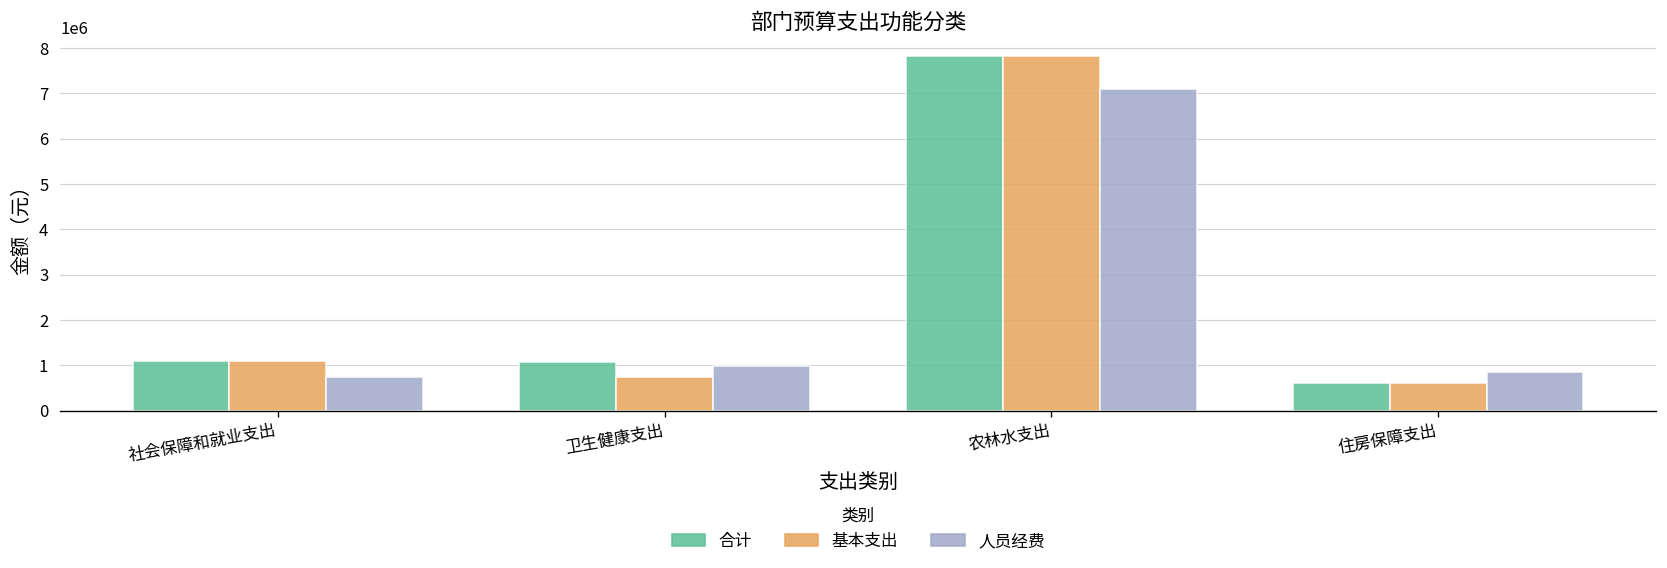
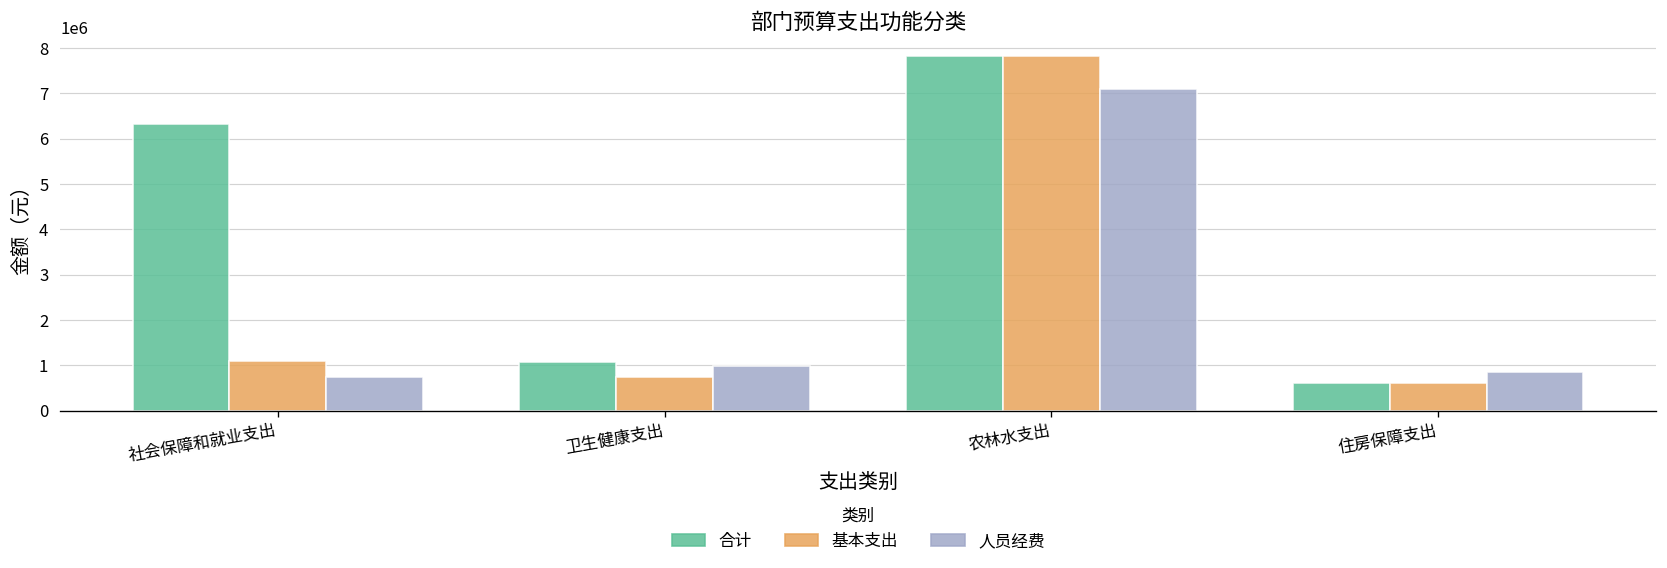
合计, 社会保障和就业支出: 1100000 -> 6300000
